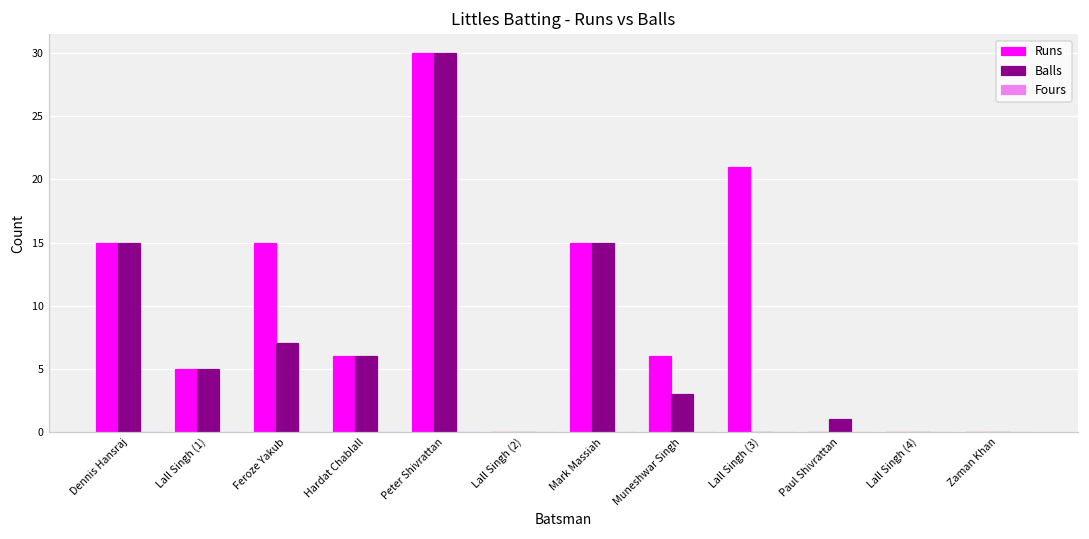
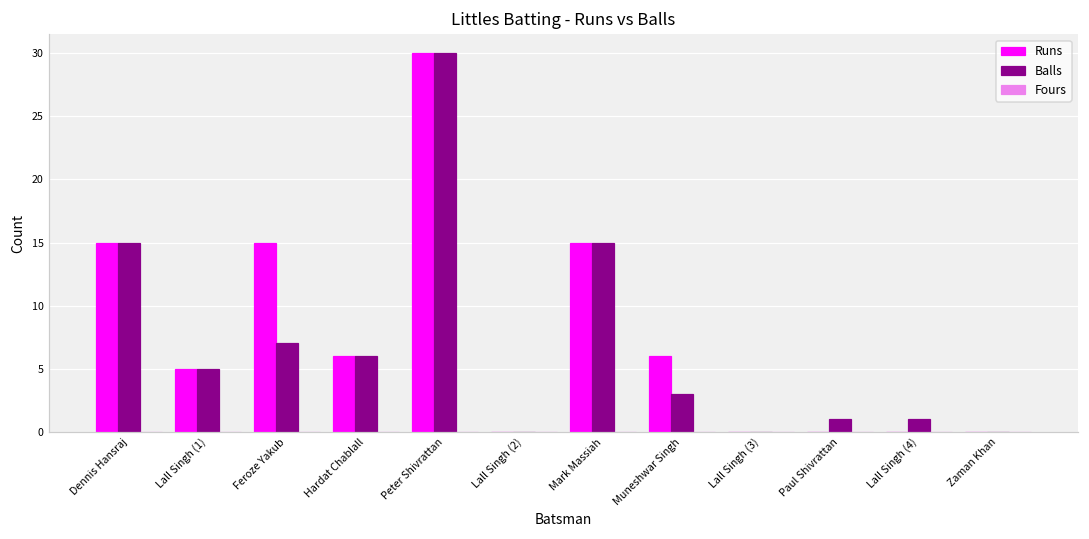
Runs, Lall Singh (3): 21 -> 0
Balls, Lall Singh (4): 0 -> 1
